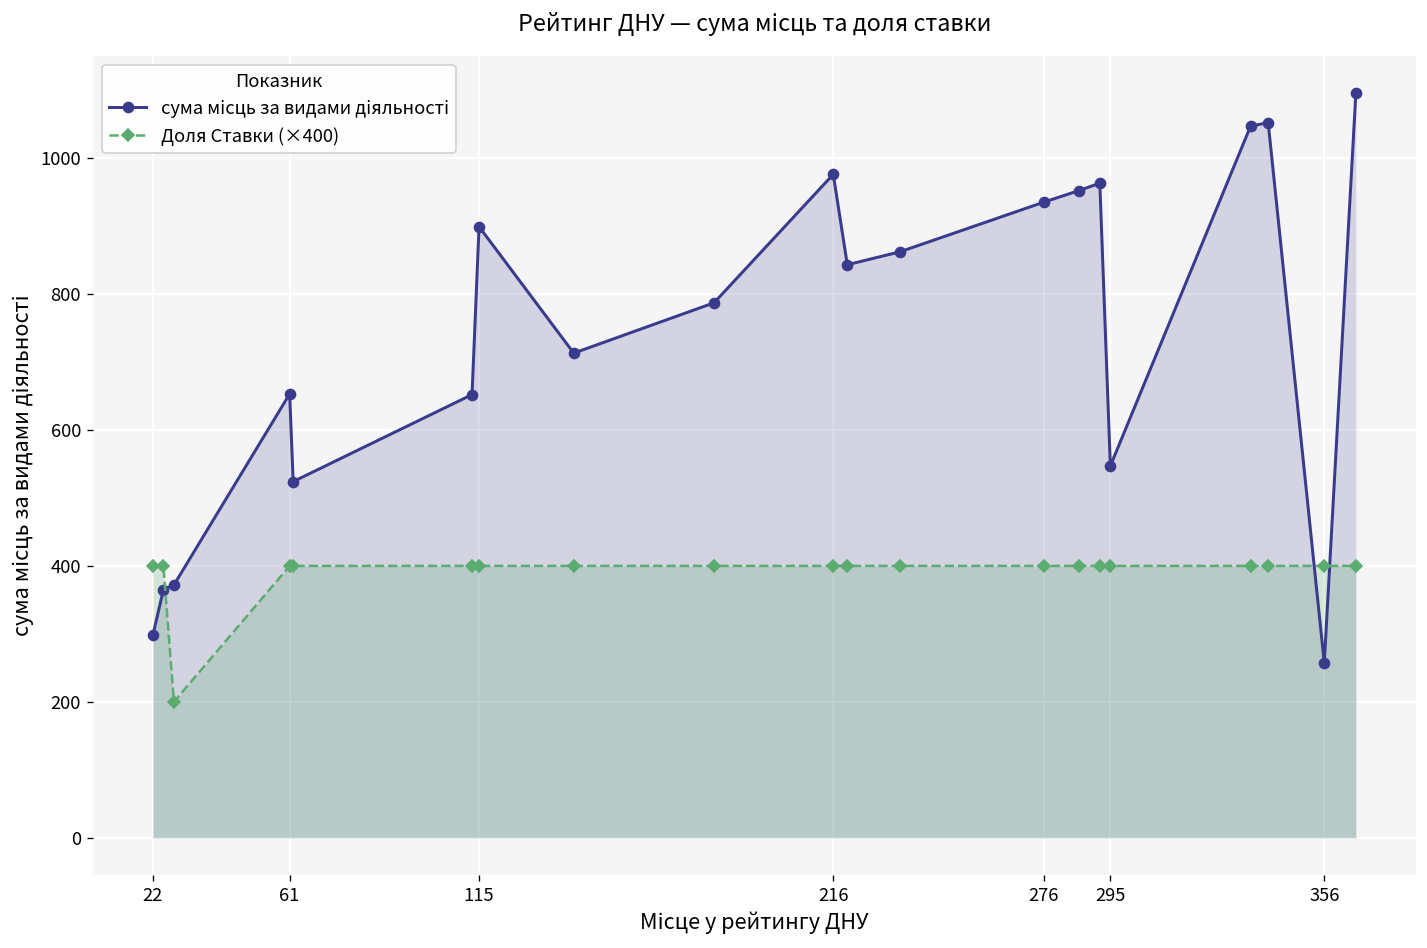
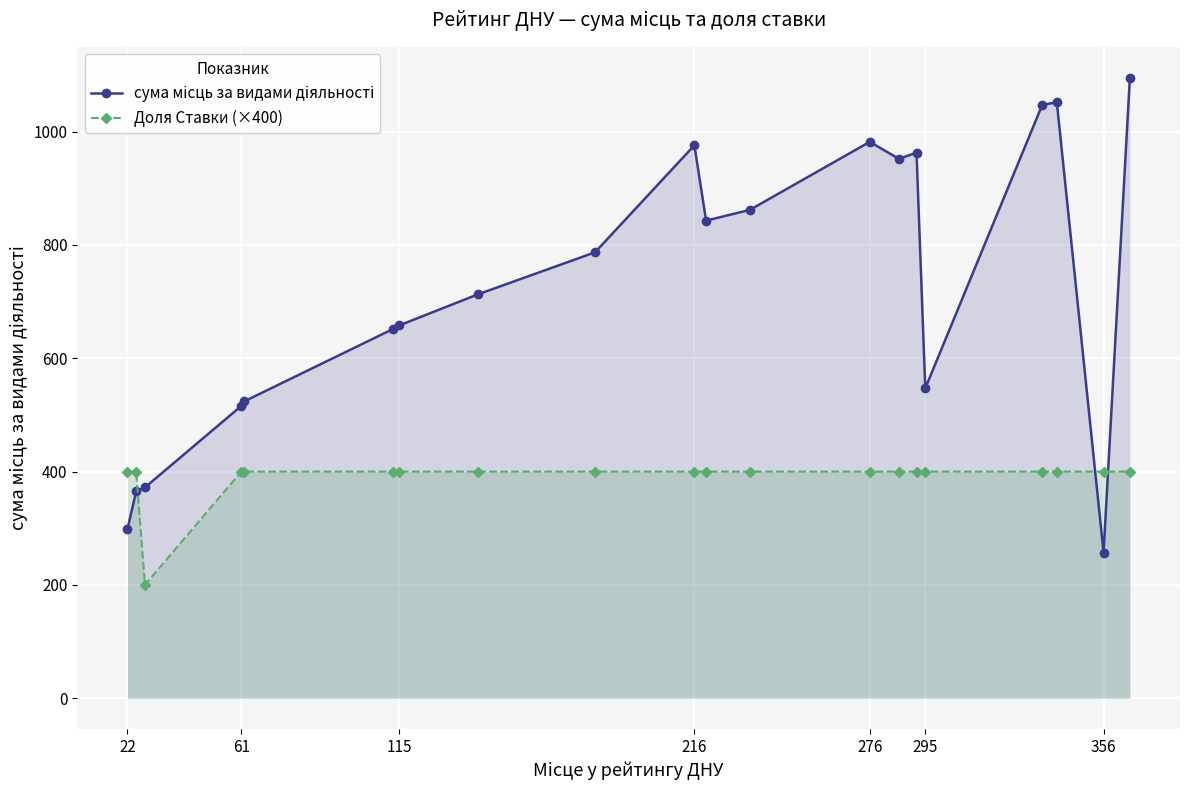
сума місць за видами діяльності, 61: 650 -> 520
сума місць за видами діяльності, 115: 900 -> 660
сума місць за видами діяльності, 276: 940 -> 980
